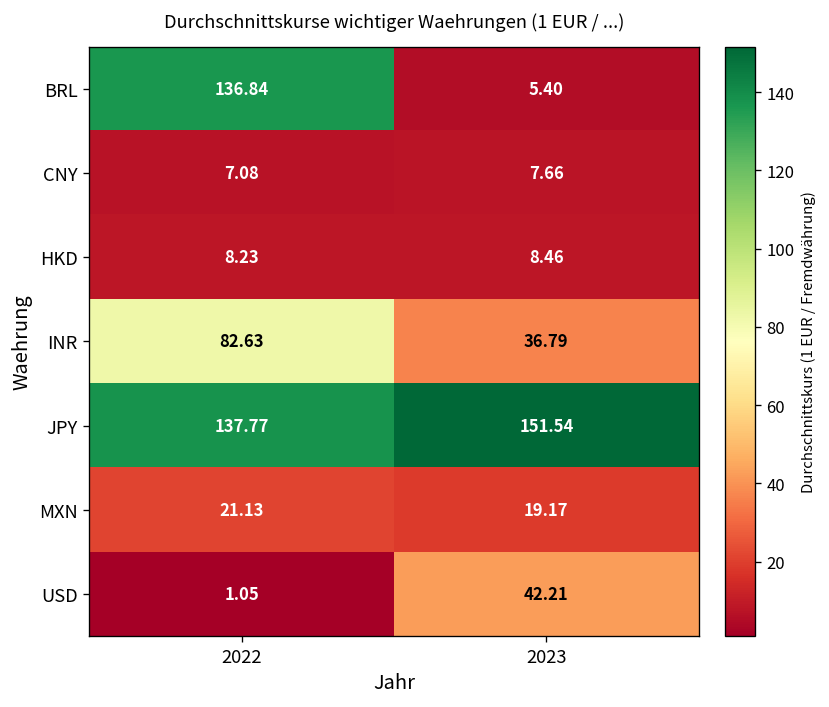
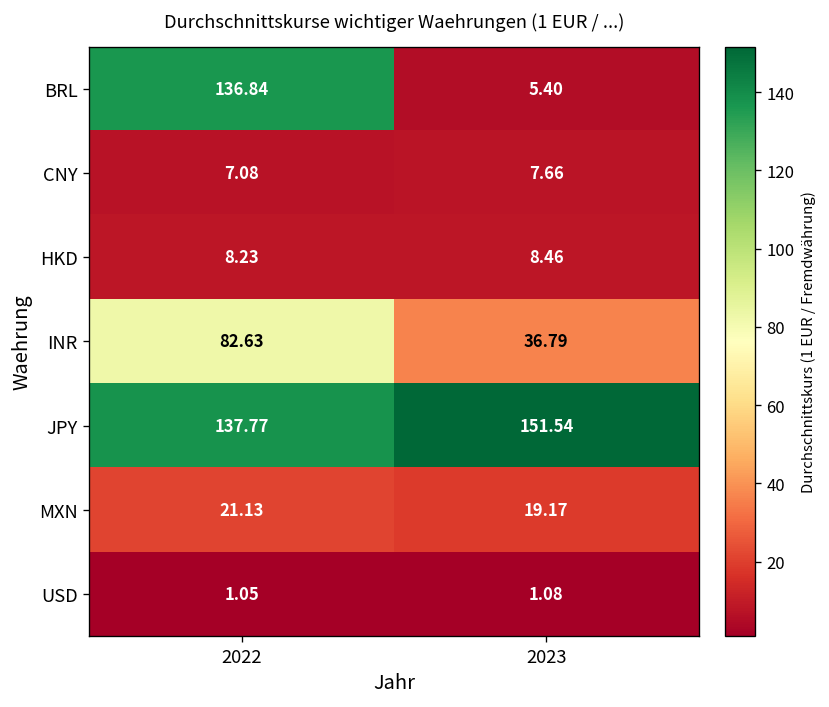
USD, 2023: 42.21 -> 1.08
